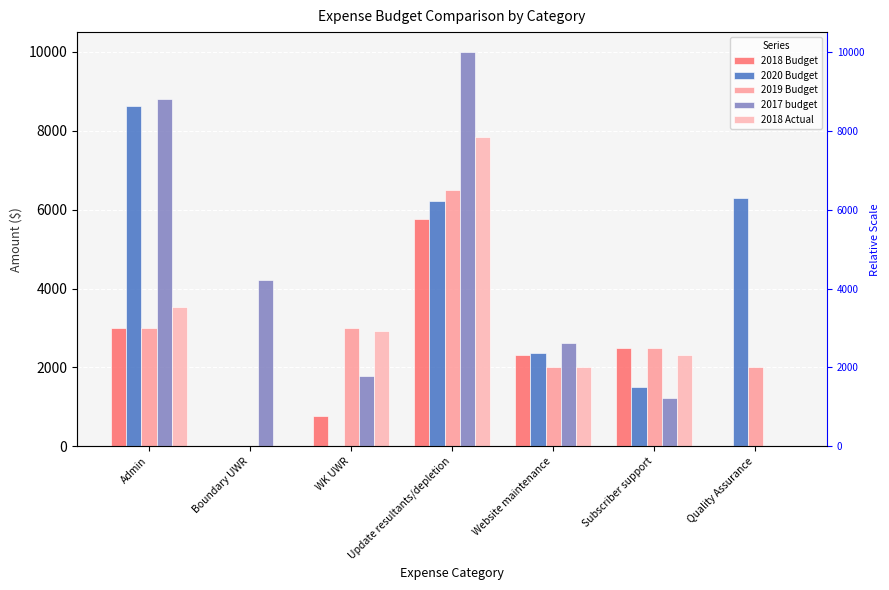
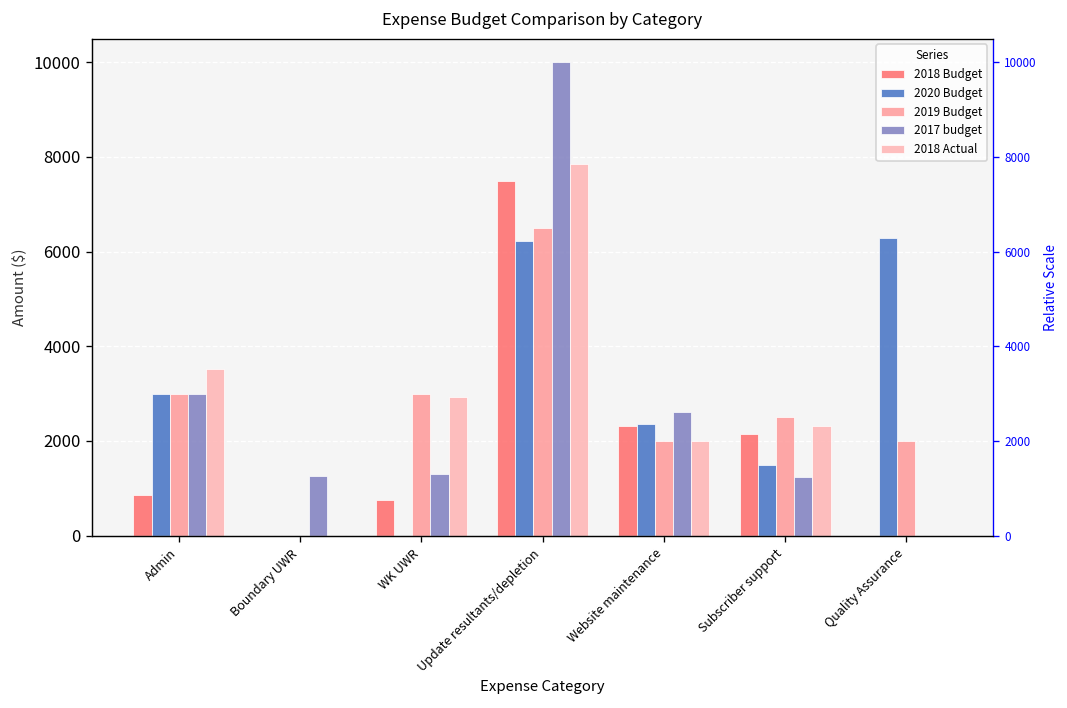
2018 Budget, Admin: 3000 -> 900
2020 Budget, Admin: 8600 -> 3000
2017 budget, Admin: 8800 -> 3000
2017 budget, Boundary UWR: 4200 -> 1300
2017 budget, WK UWR: 1800 -> 1300
2018 Budget, Update resultants/depletion: 5800 -> 7500
2018 Budget, Subscriber support: 2500 -> 2100
